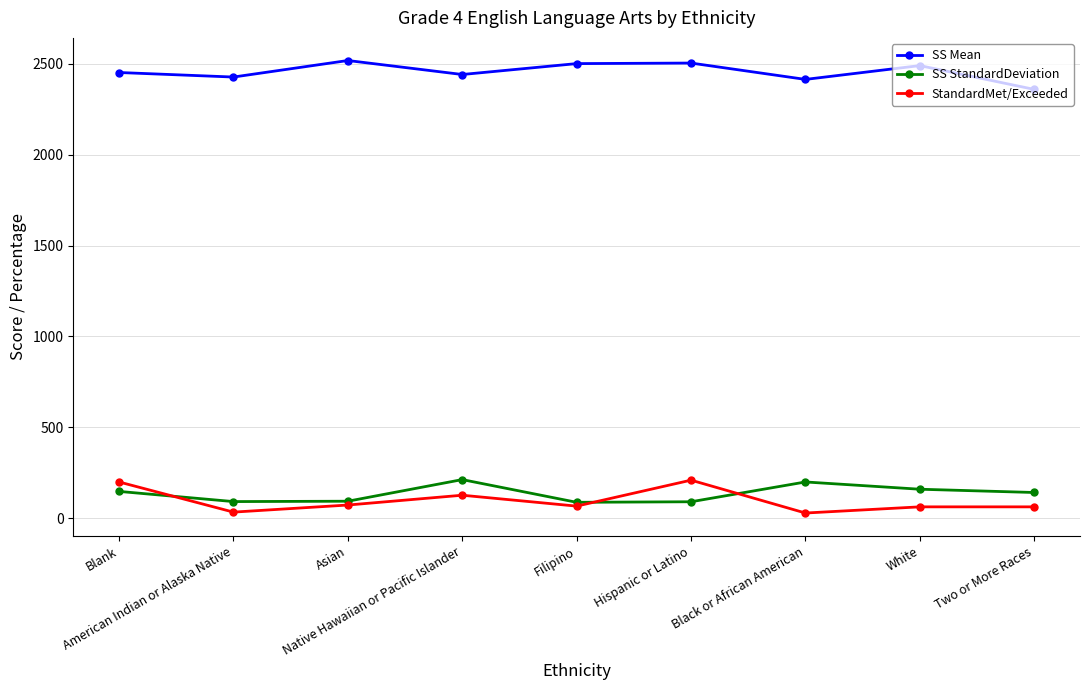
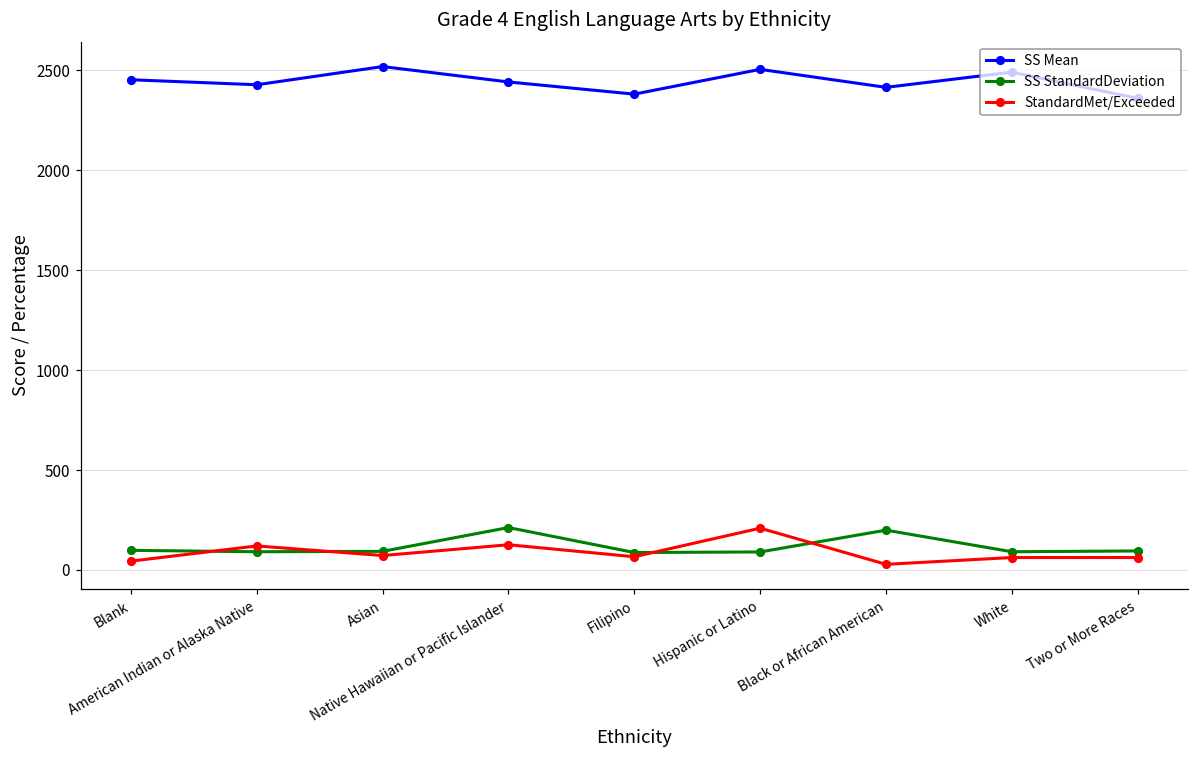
SS StandardDeviation, Blank: 150 -> 100
StandardMet/Exceeded, Blank: 200 -> 40
StandardMet/Exceeded, American Indian or Alaska Native: 30 -> 120
SS Mean, Filipino: 2500 -> 2380
SS StandardDeviation, White: 160 -> 90
SS StandardDeviation, Two or More Races: 140 -> 100
